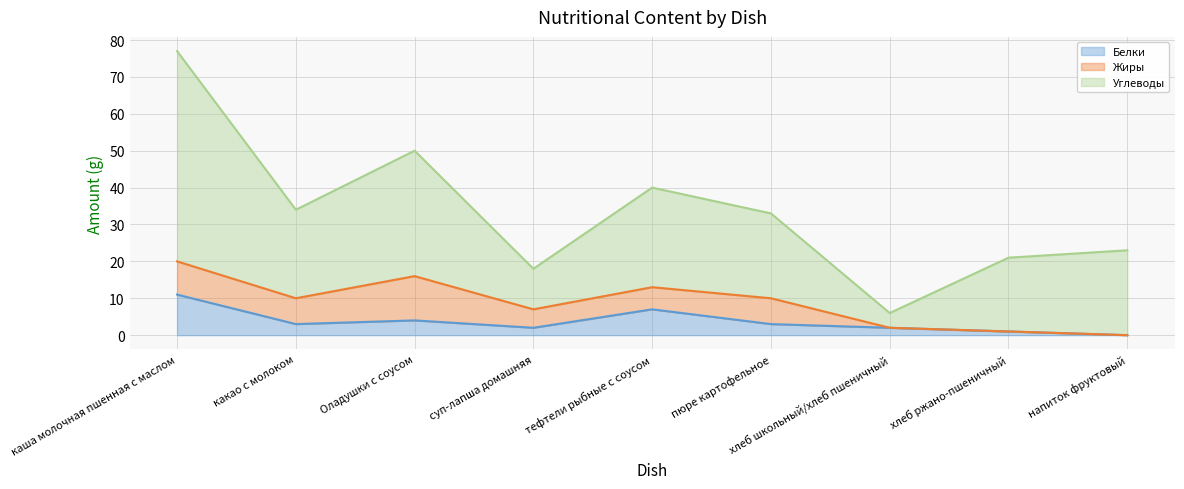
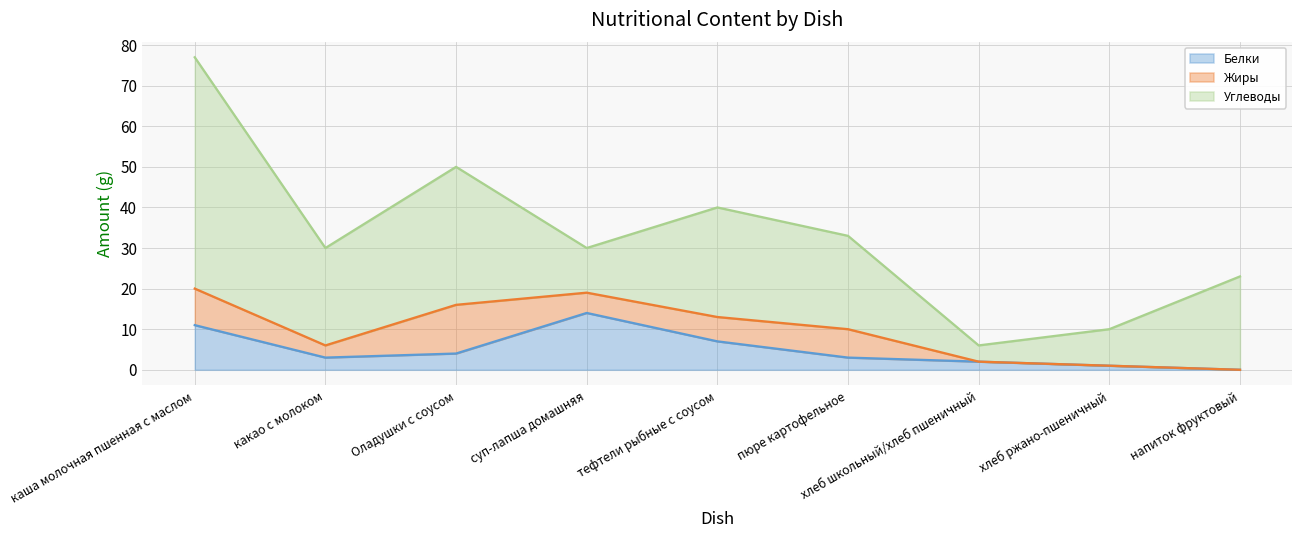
Жиры, какао с молоком: 7 -> 3
Белки, суп-лапша домашняя: 2 -> 14
Углеводы, хлеб ржано-пшеничный: 20 -> 9
